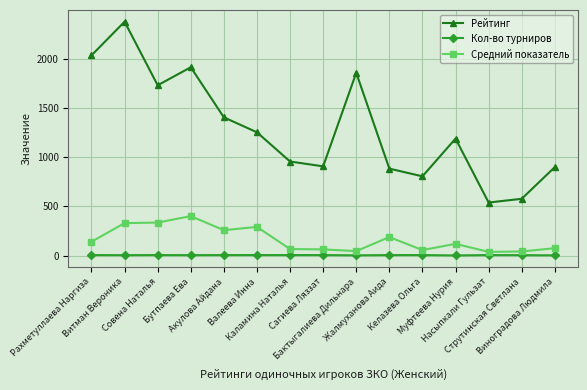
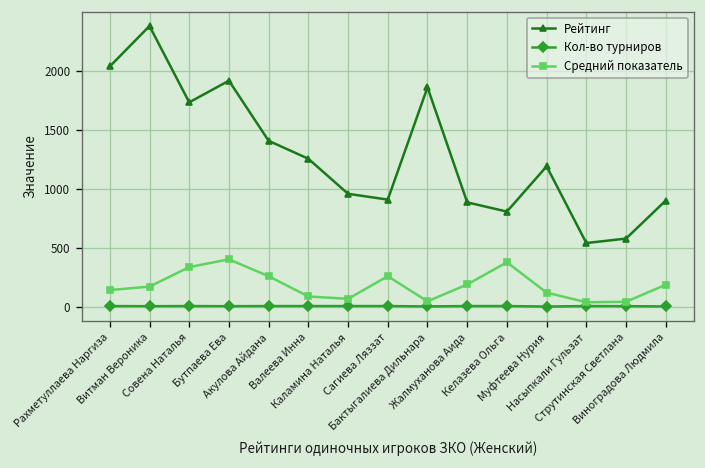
Средний показатель, Витман Вероника: 300 -> 200
Средний показатель, Валеева Инна: 300 -> 100
Средний показатель, Сагиева Ляззат: 100 -> 300
Средний показатель, Келазева Ольга: 100 -> 400
Средний показатель, Виноградова Людмила: 100 -> 200
